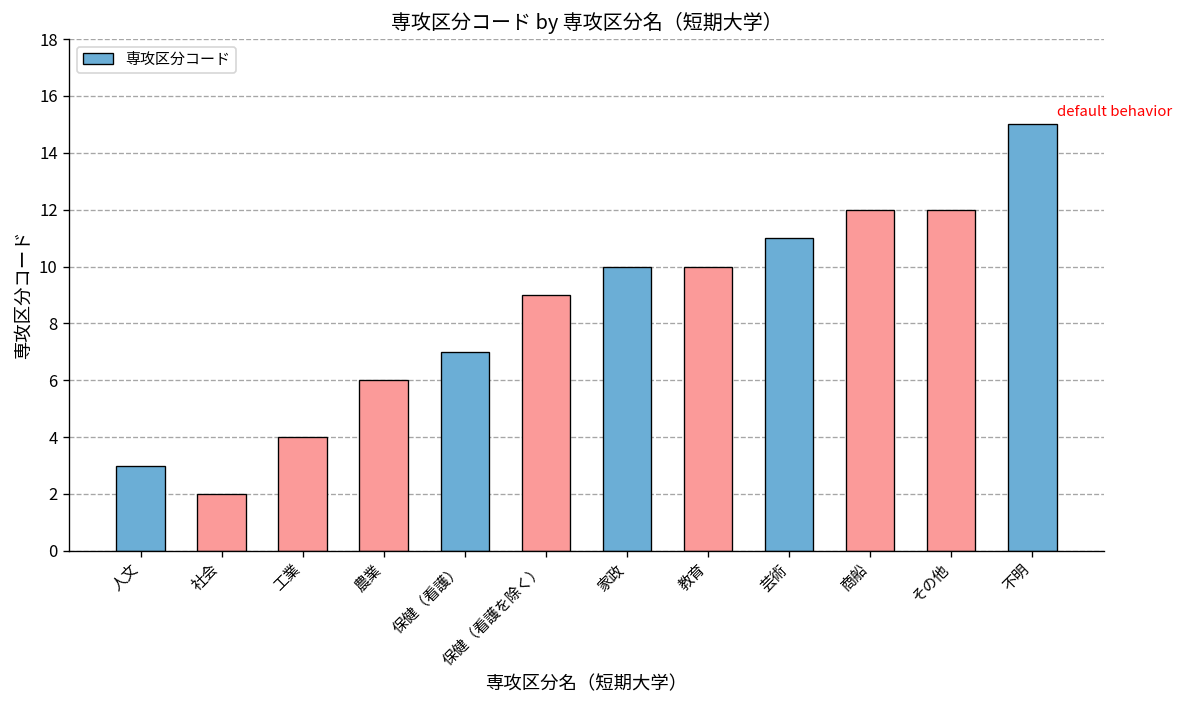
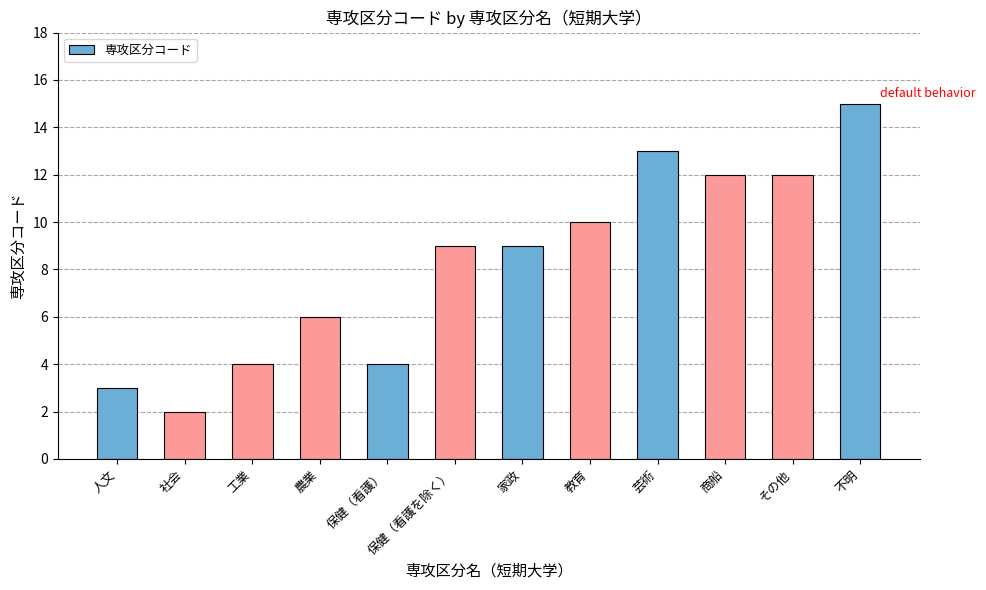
保健（看護）: 7 -> 4
家政: 10 -> 9
芸術: 11 -> 13
